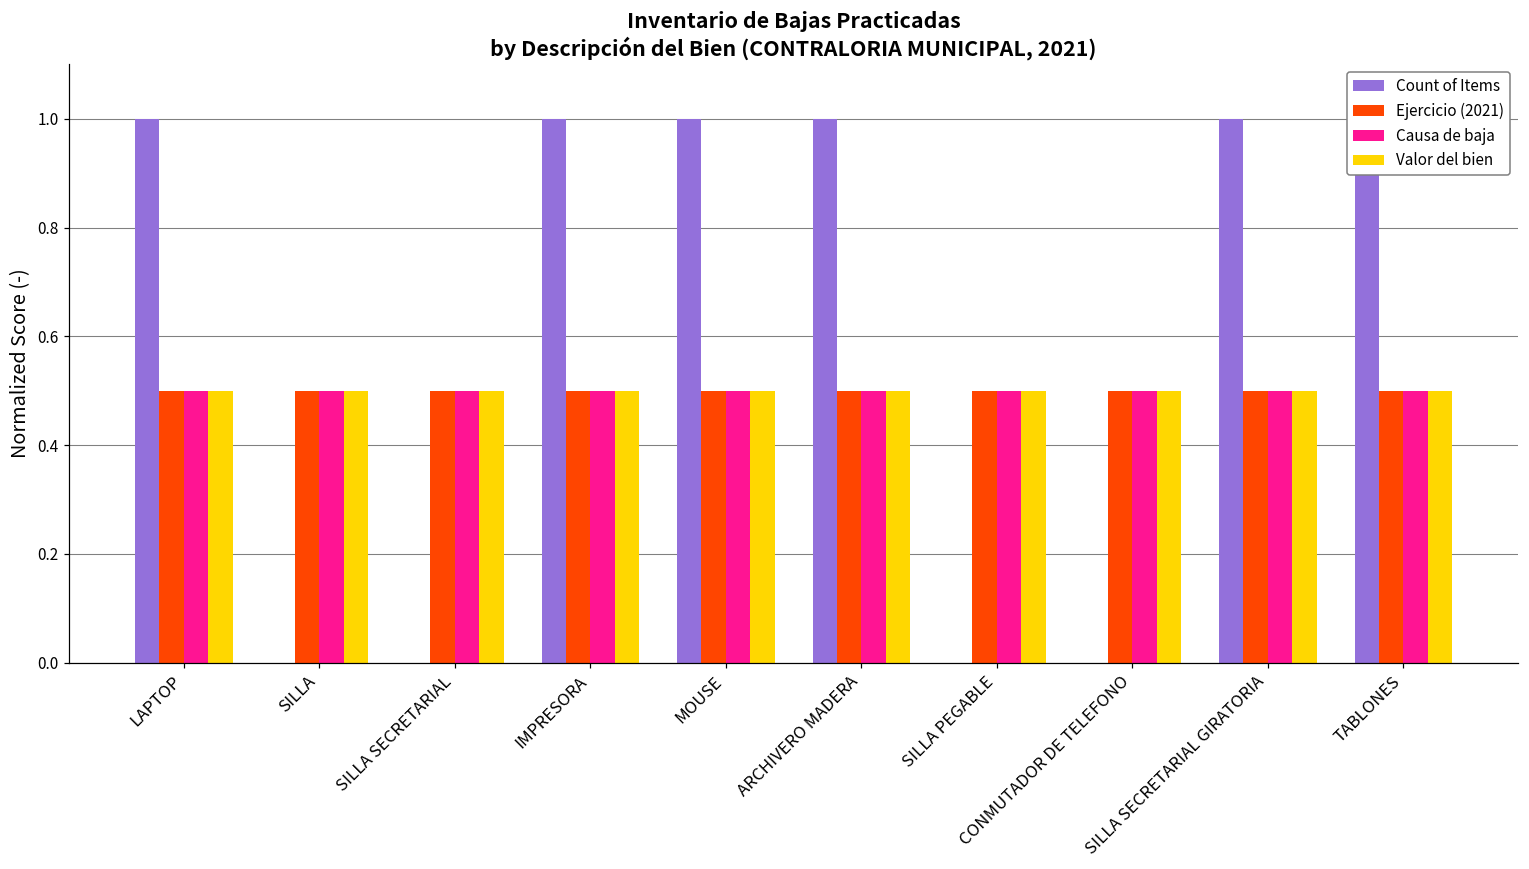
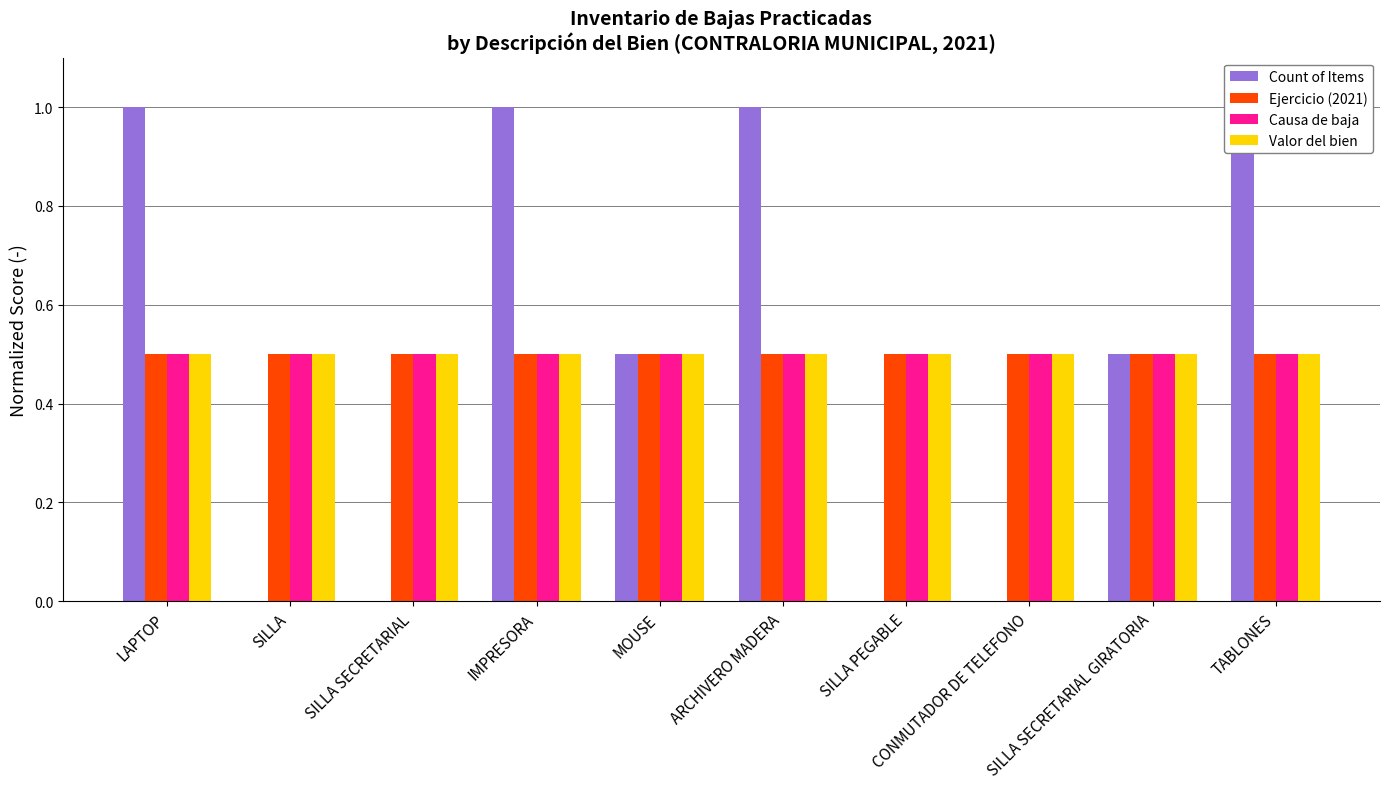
Count of Items, MOUSE: 1.00 -> 0.50
Count of Items, SILLA SECRETARIAL GIRATORIA: 1.00 -> 0.50
